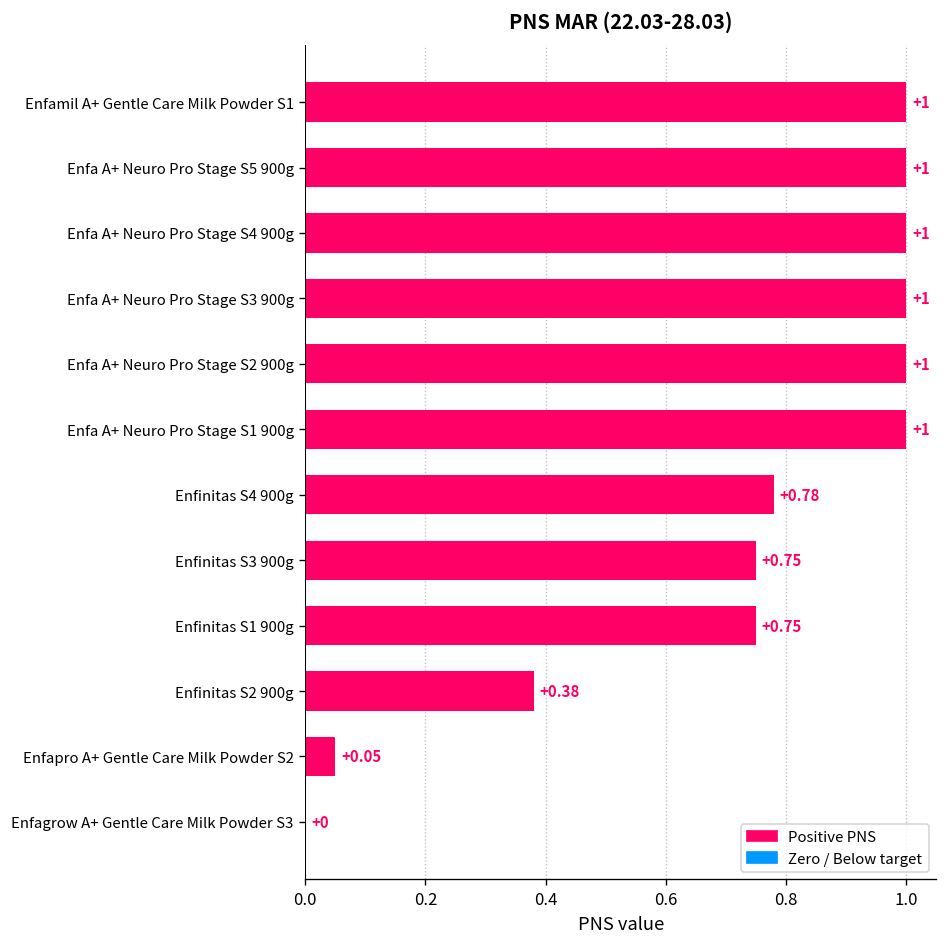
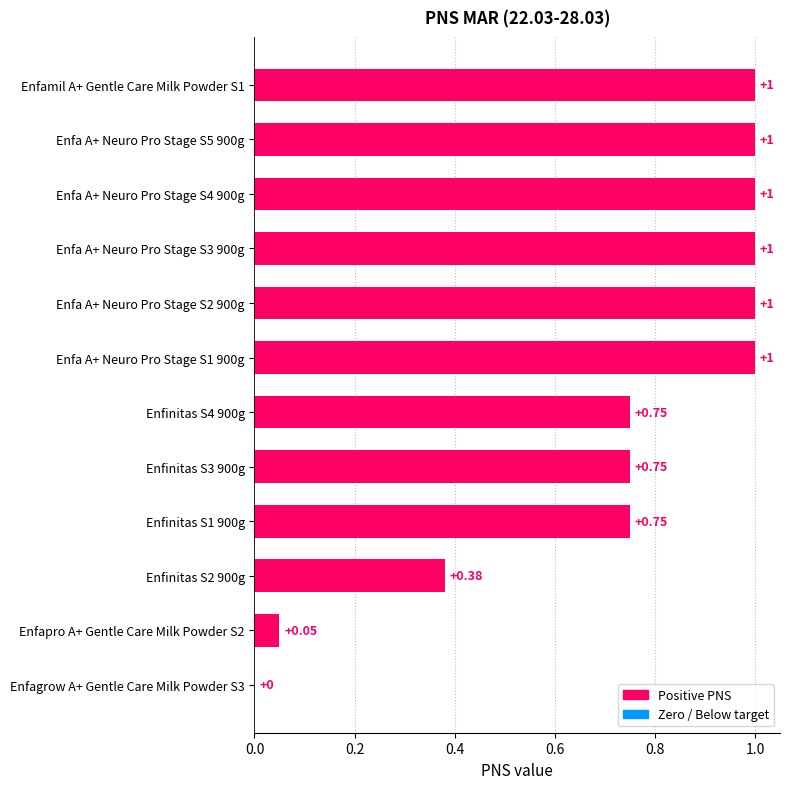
Enfinitas S4 900g: +0.78 -> +0.75
